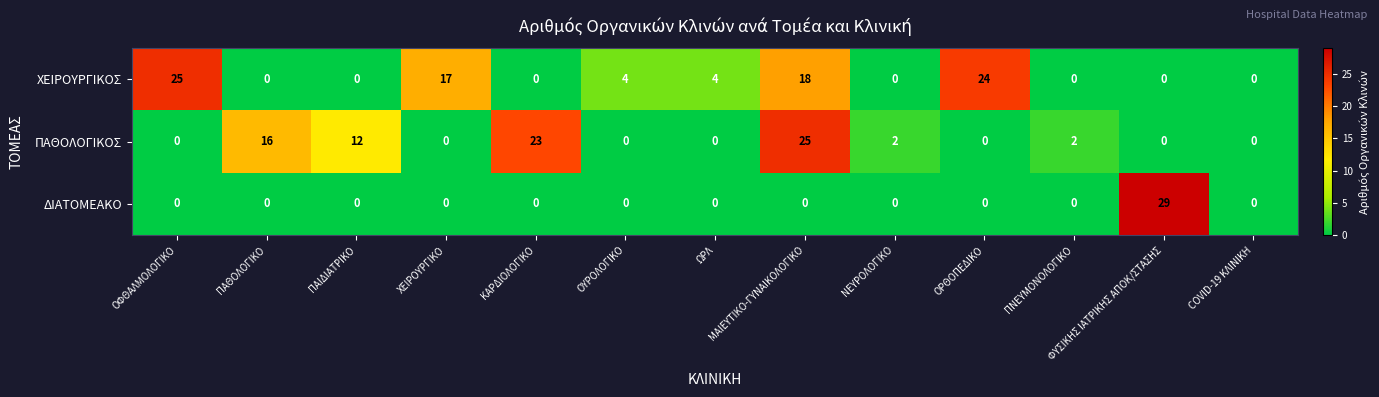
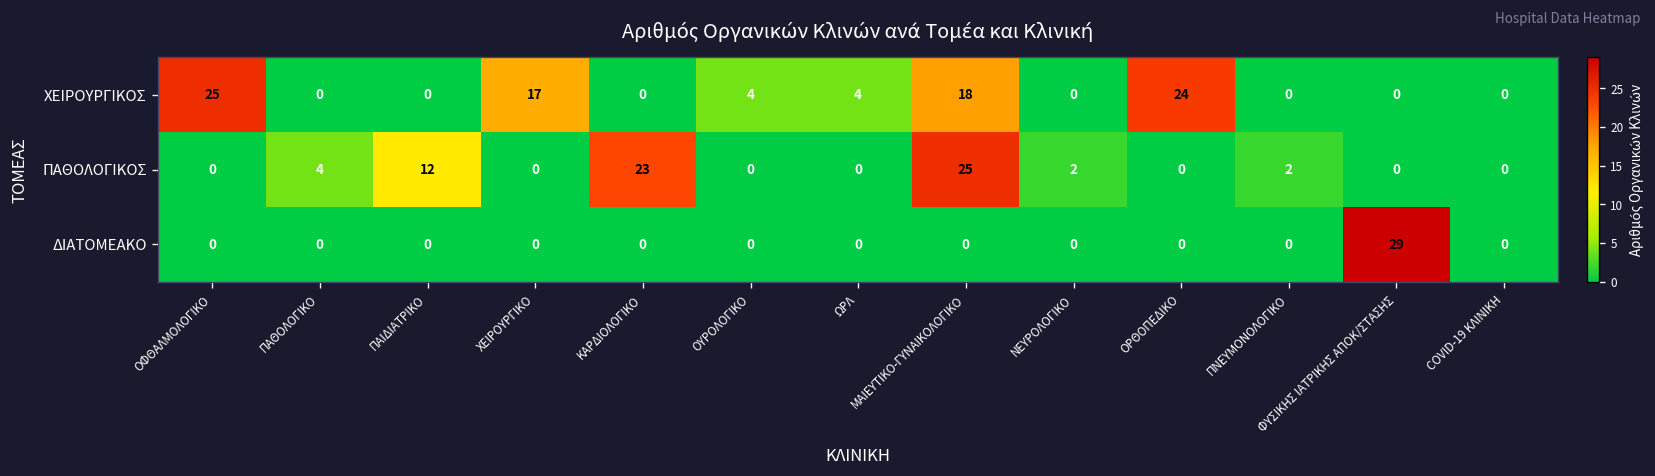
ΠΑΘΟΛΟΓΙΚΟΣ, ΠΑΘΟΛΟΓΙΚΟ: 16 -> 4
